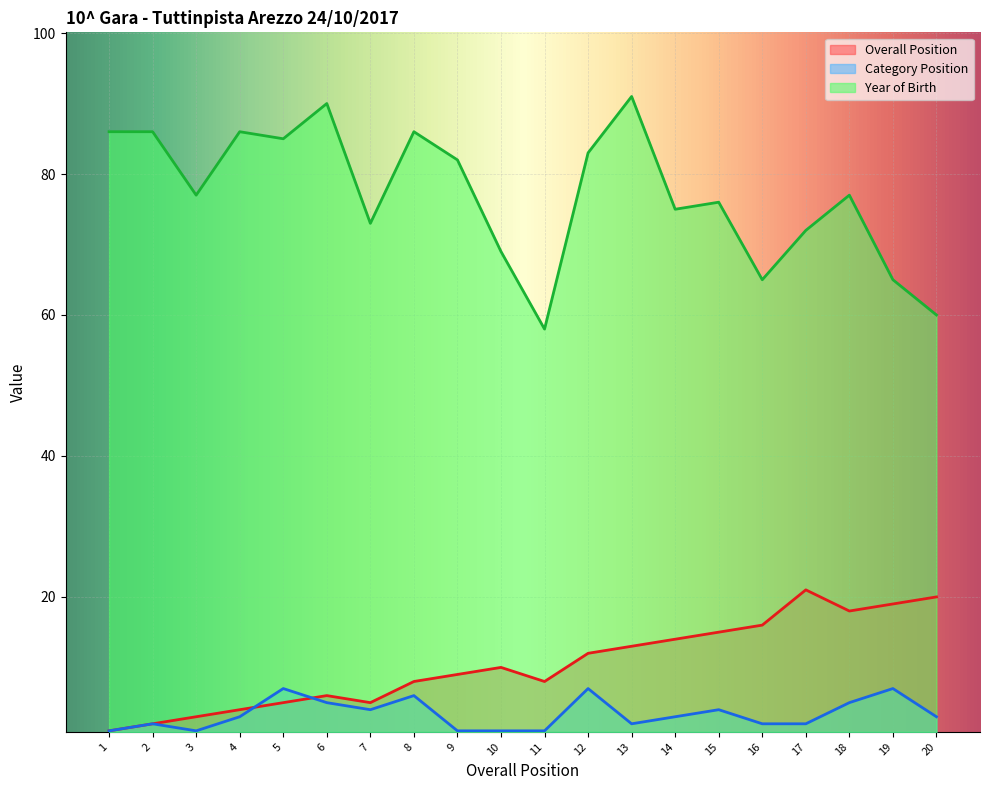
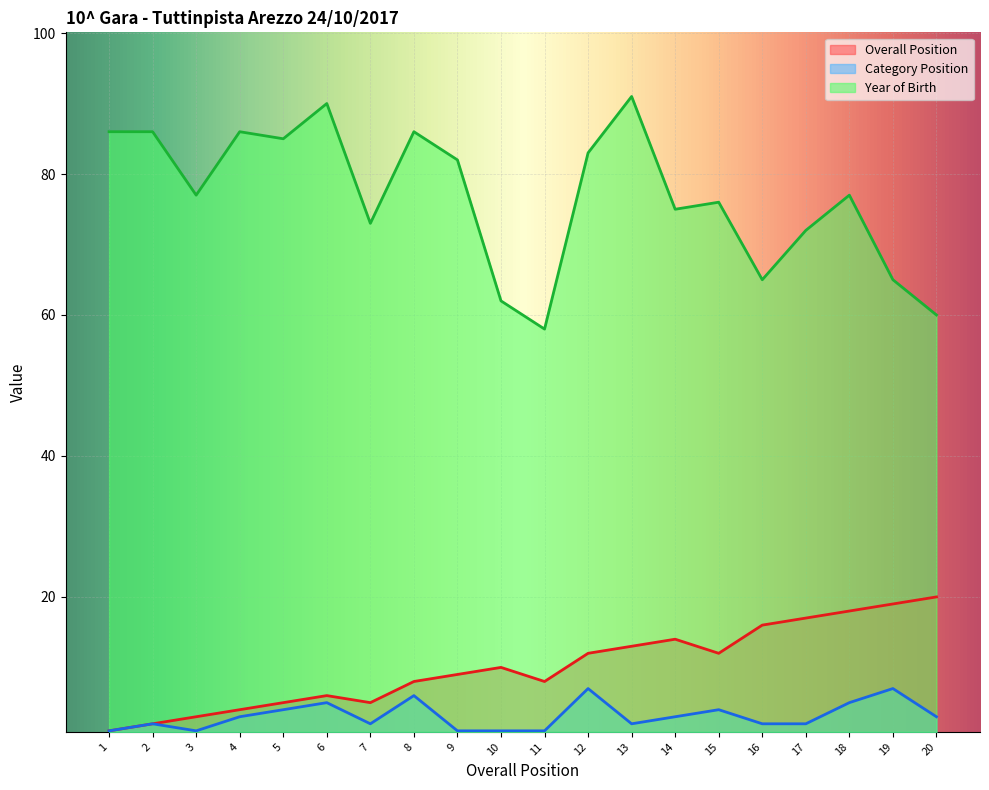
Category Position, 5: 7 -> 4
Category Position, 7: 4 -> 2
Year of Birth, 10: 69 -> 62
Overall Position, 15: 15 -> 12
Overall Position, 17: 21 -> 17
